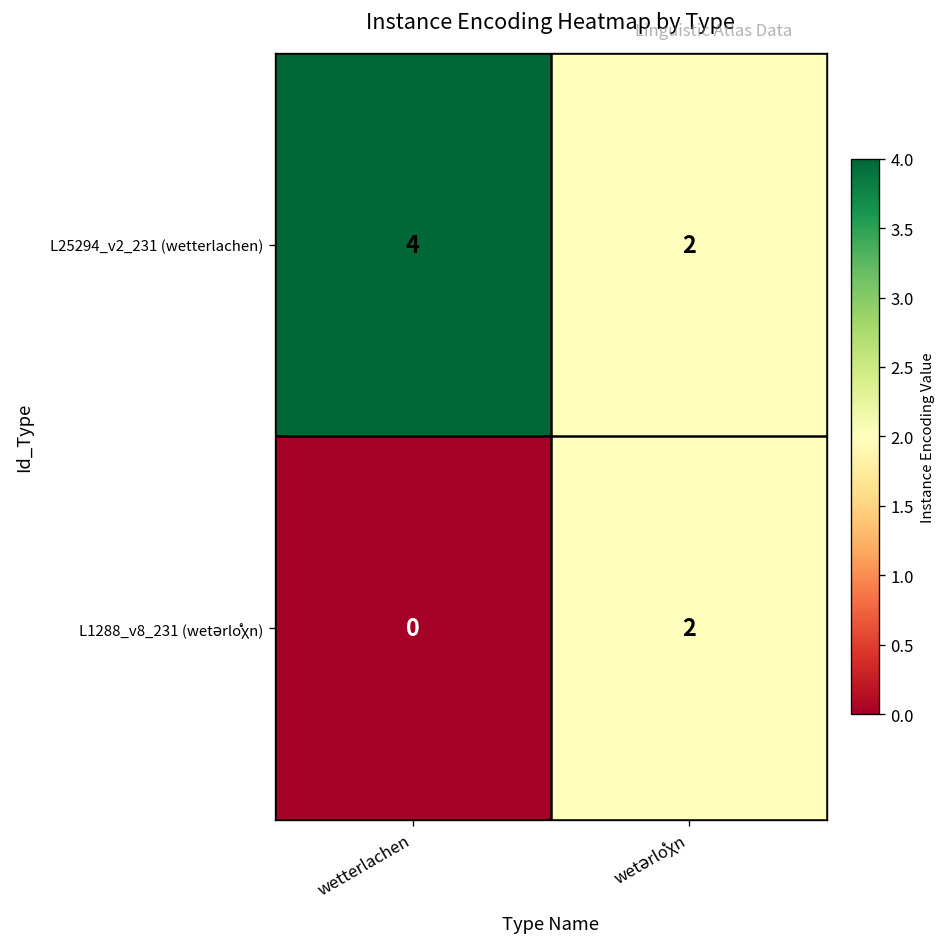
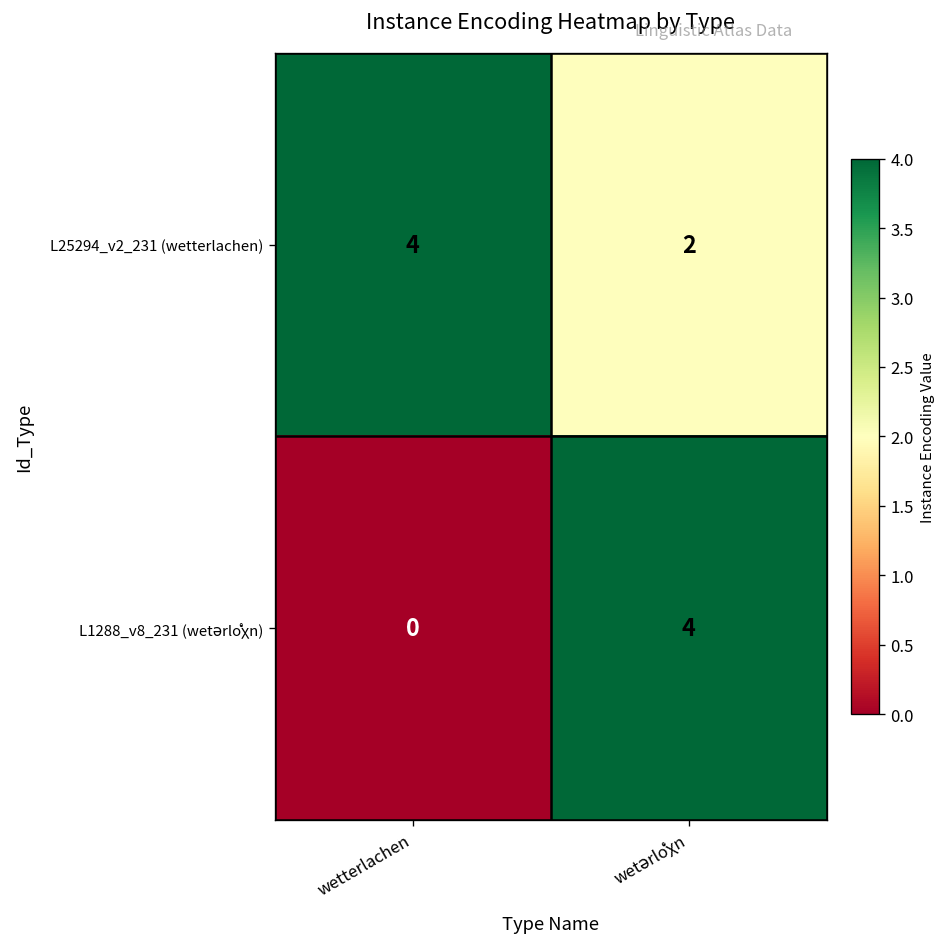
L1288_v8_231 (wetərloͤχn), wetərloͤχn: 2 -> 4
